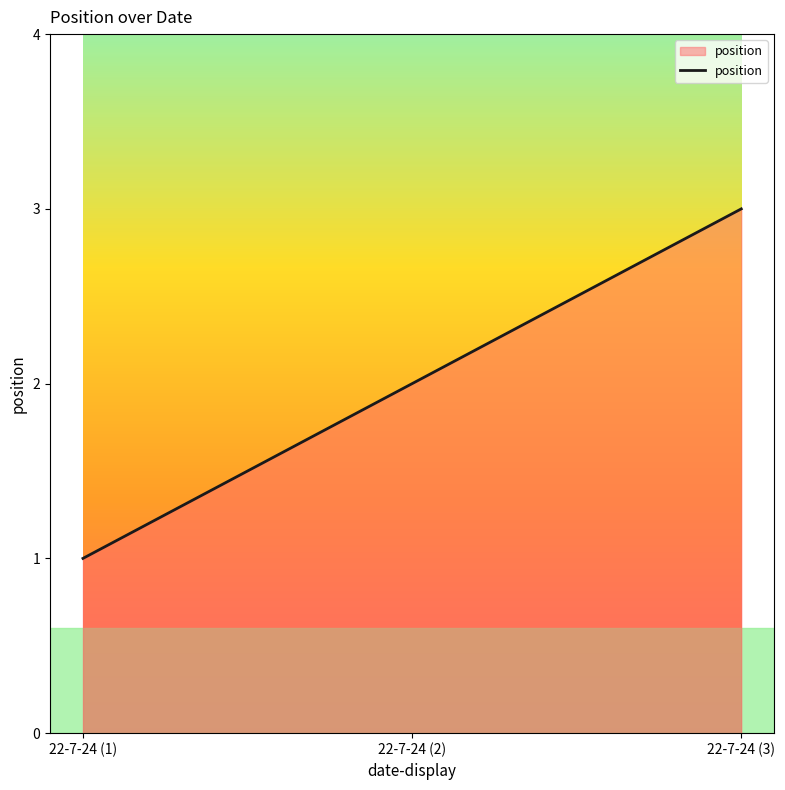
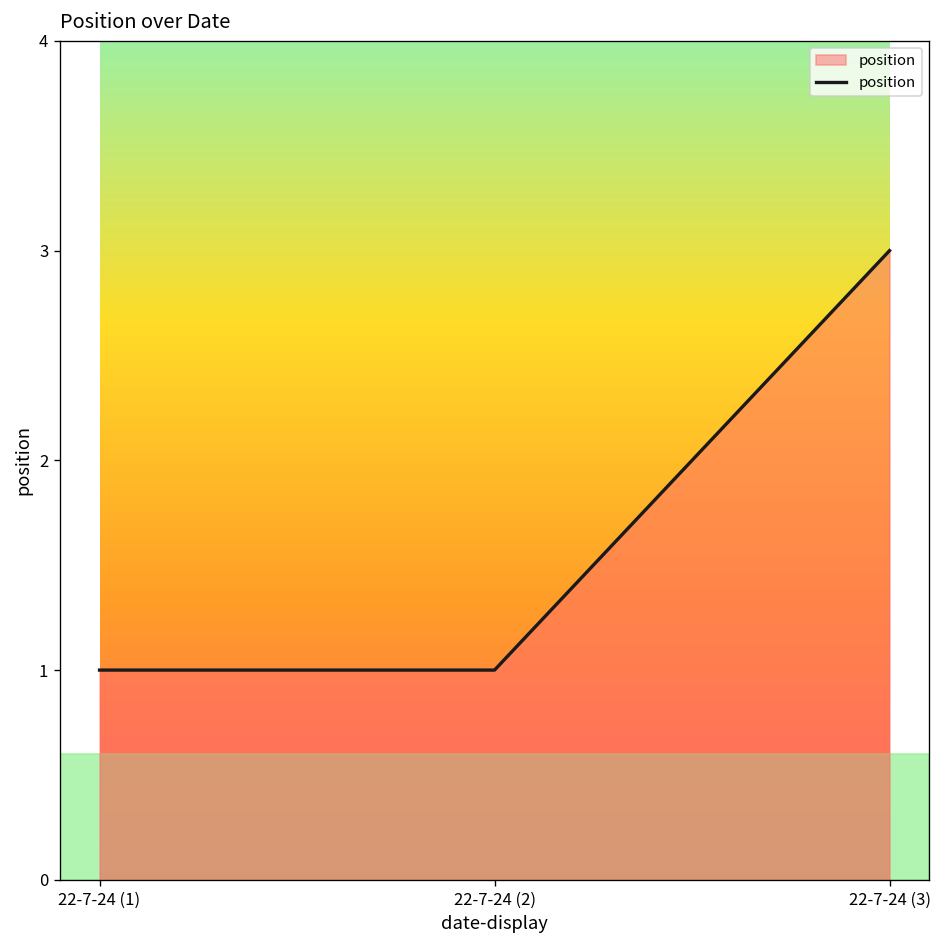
22-7-24 (2): 2 -> 1
